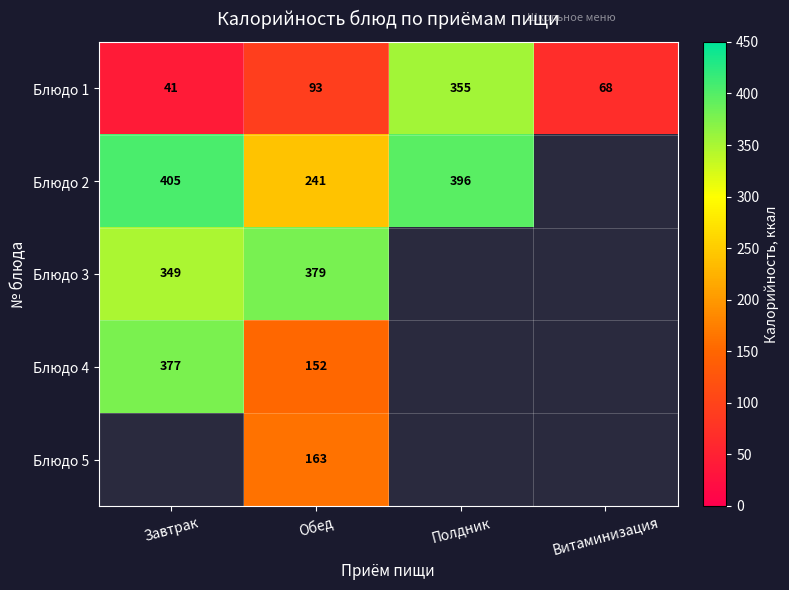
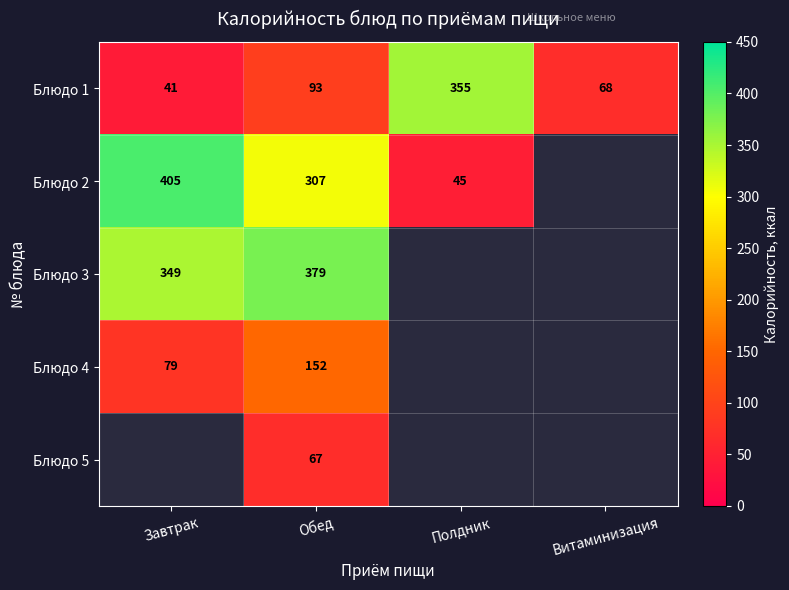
Блюдо 2, Обед: 241 -> 307
Блюдо 2, Полдник: 396 -> 45
Блюдо 4, Завтрак: 377 -> 79
Блюдо 5, Обед: 163 -> 67
